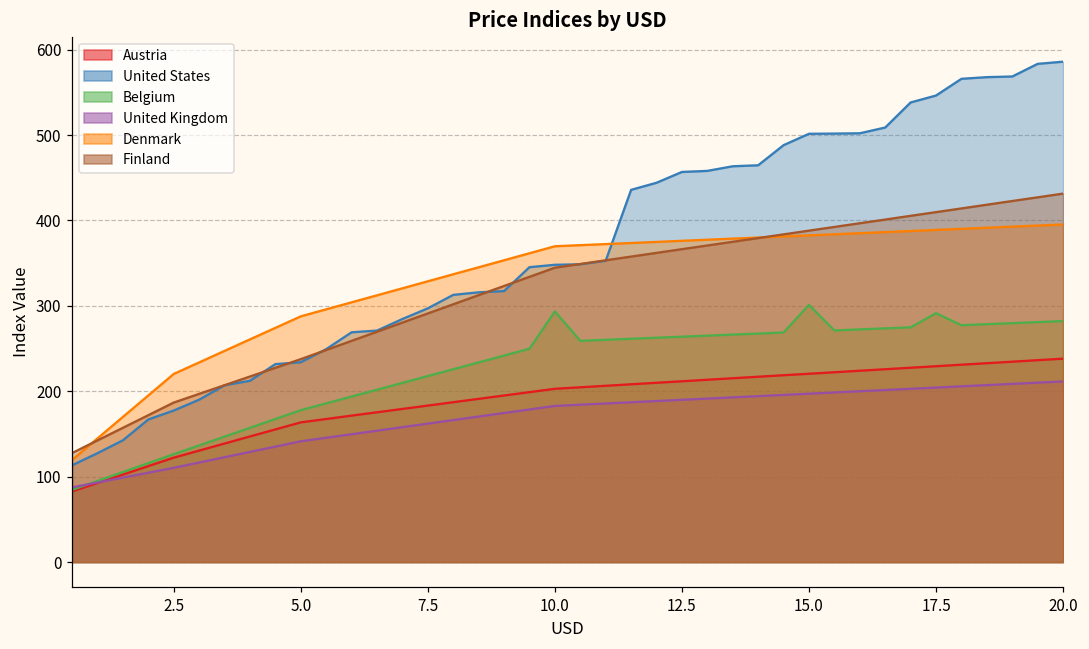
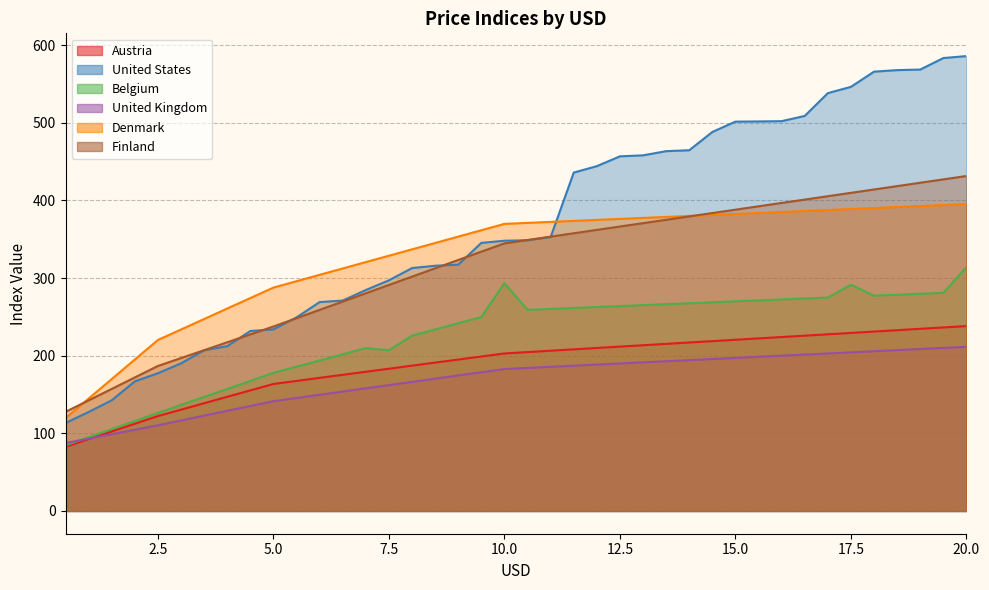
Belgium, 7.5: 220 -> 210
Belgium, 15.0: 300 -> 270
Belgium, 20.0: 280 -> 310
